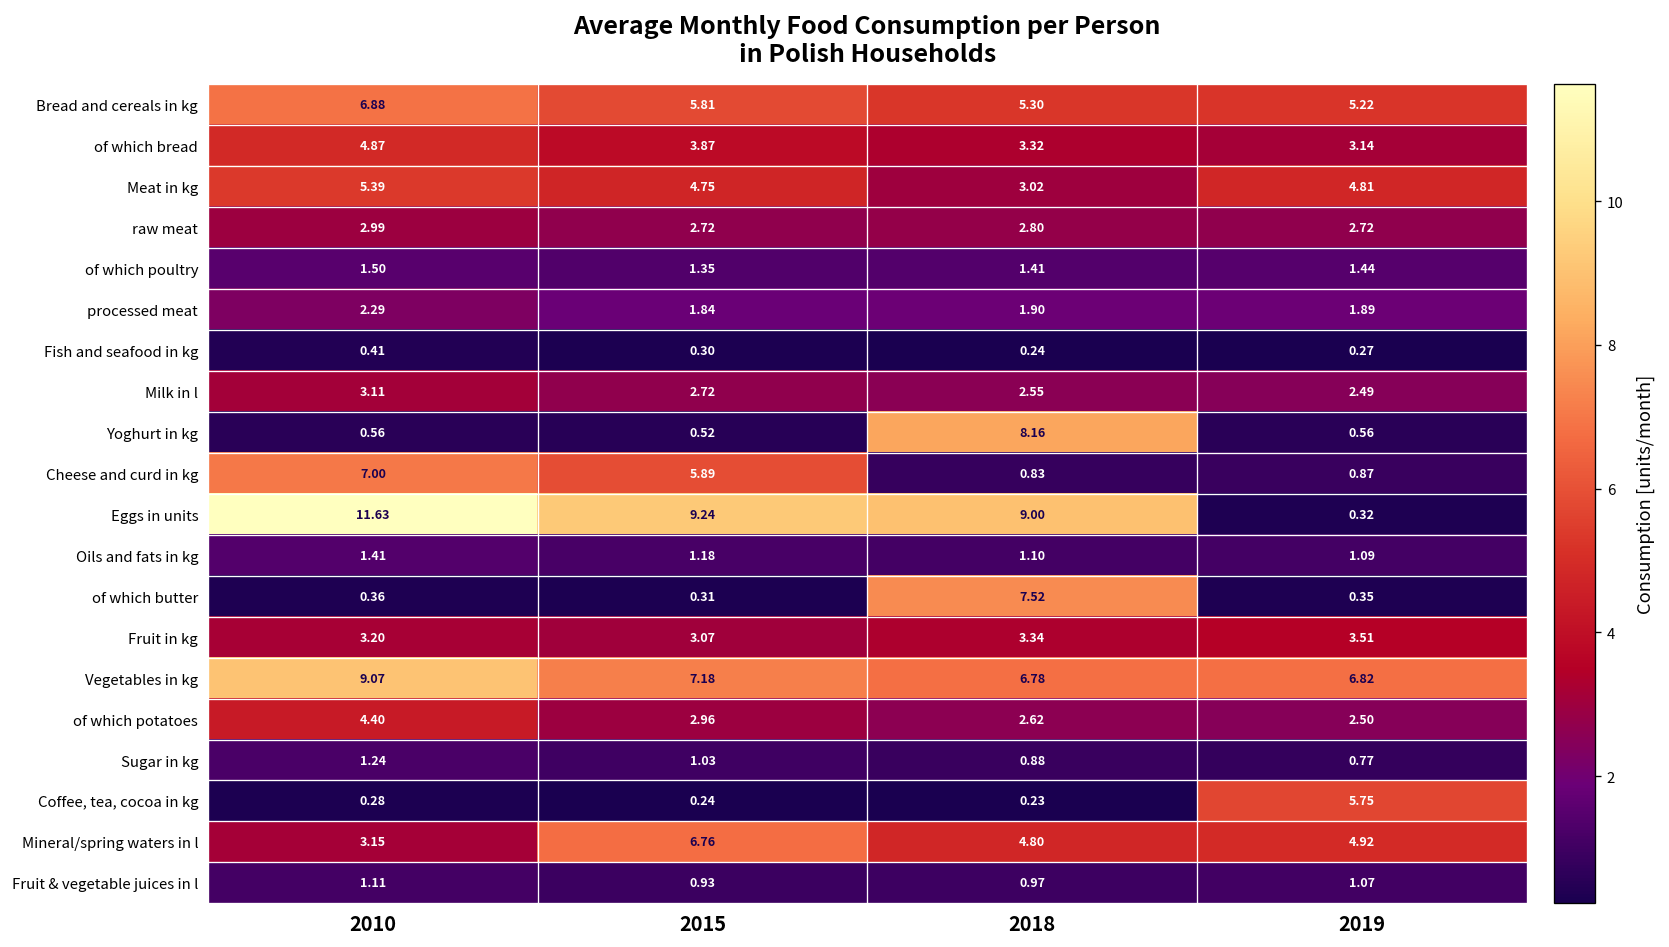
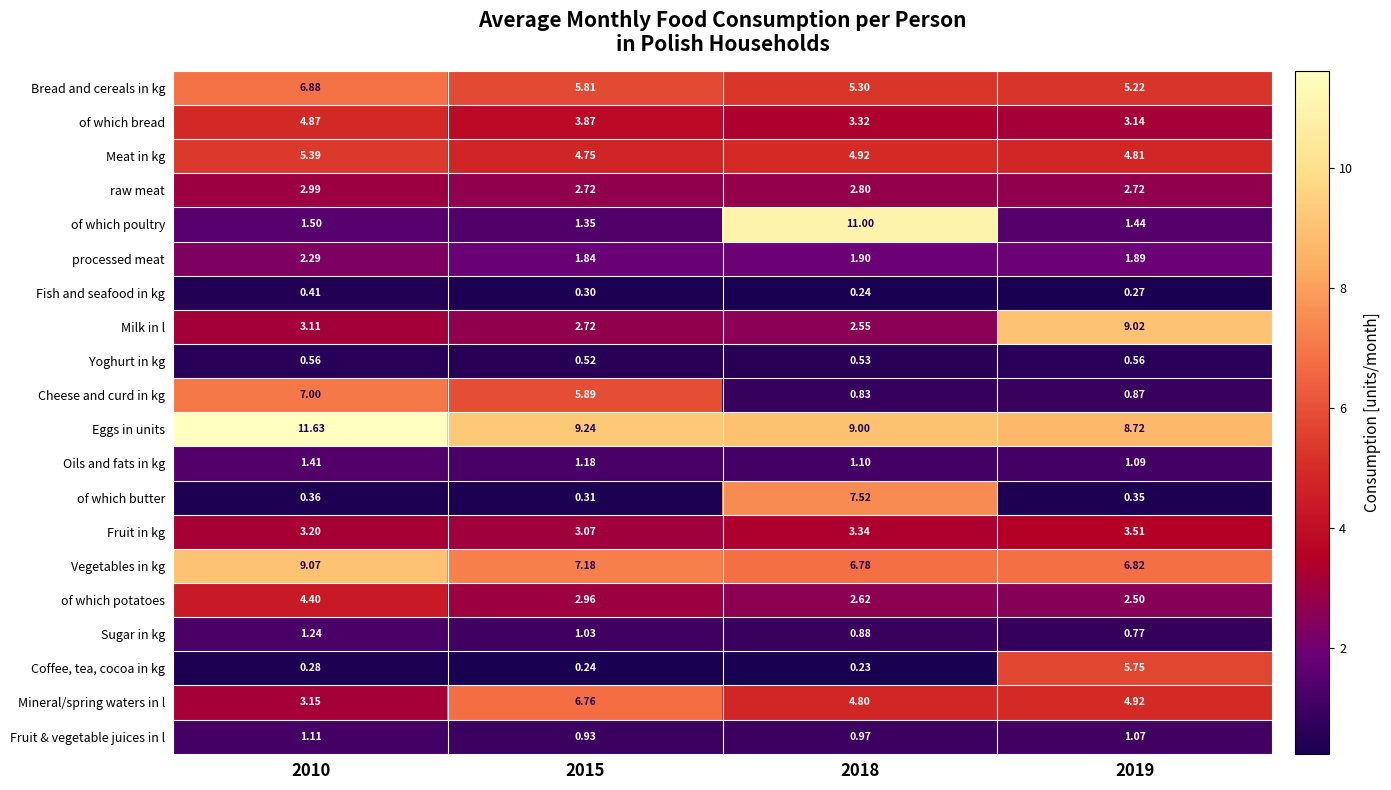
Meat in kg, 2018: 3.02 -> 4.92
of which poultry, 2018: 1.41 -> 11.00
Milk in l, 2019: 2.49 -> 9.02
Yoghurt in kg, 2018: 8.16 -> 0.53
Eggs in units, 2019: 0.32 -> 8.72
